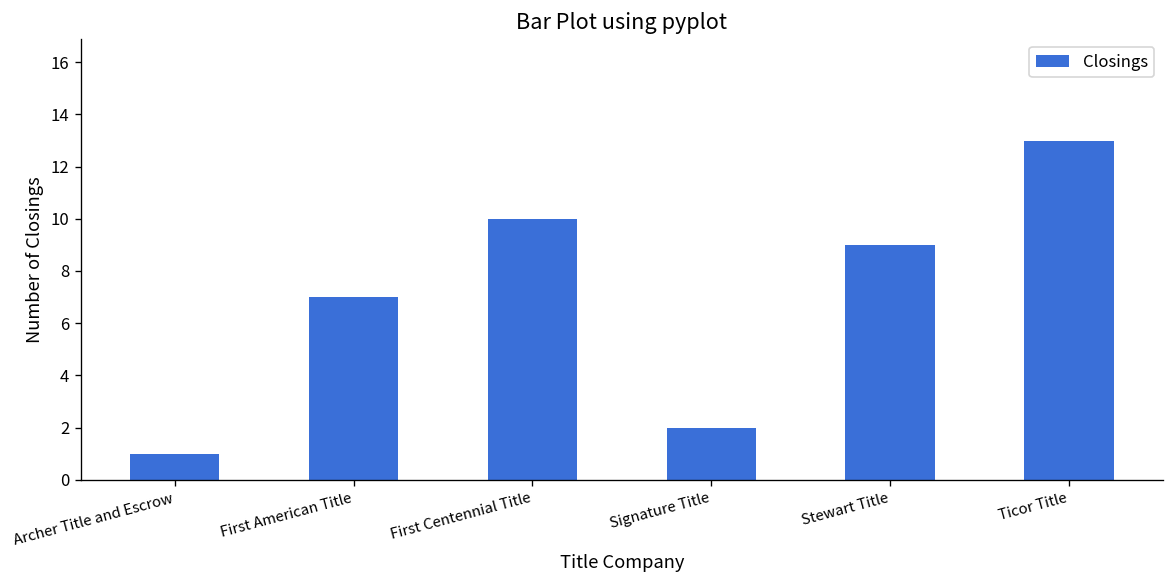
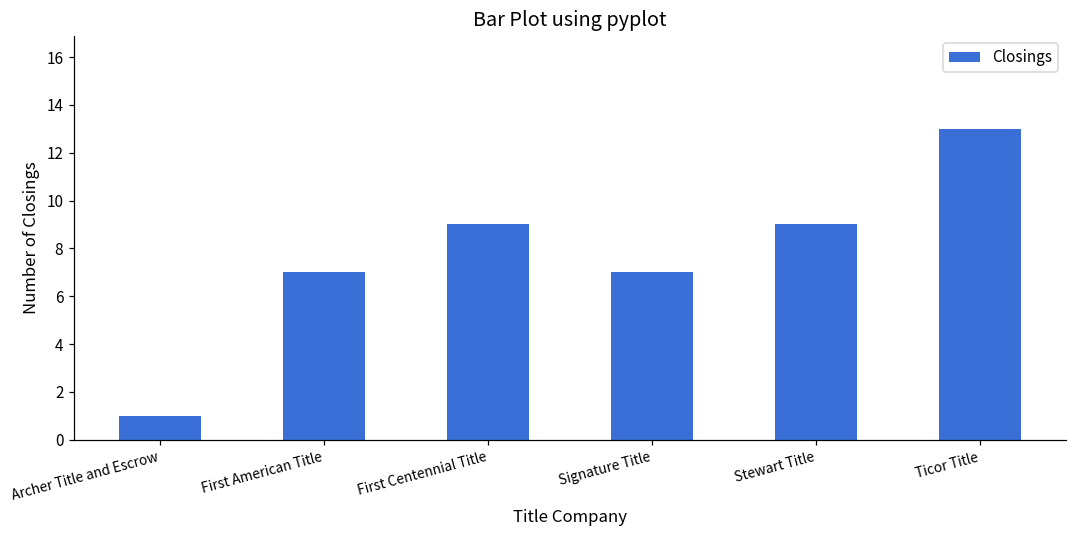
First Centennial Title: 10 -> 9
Signature Title: 2 -> 7
